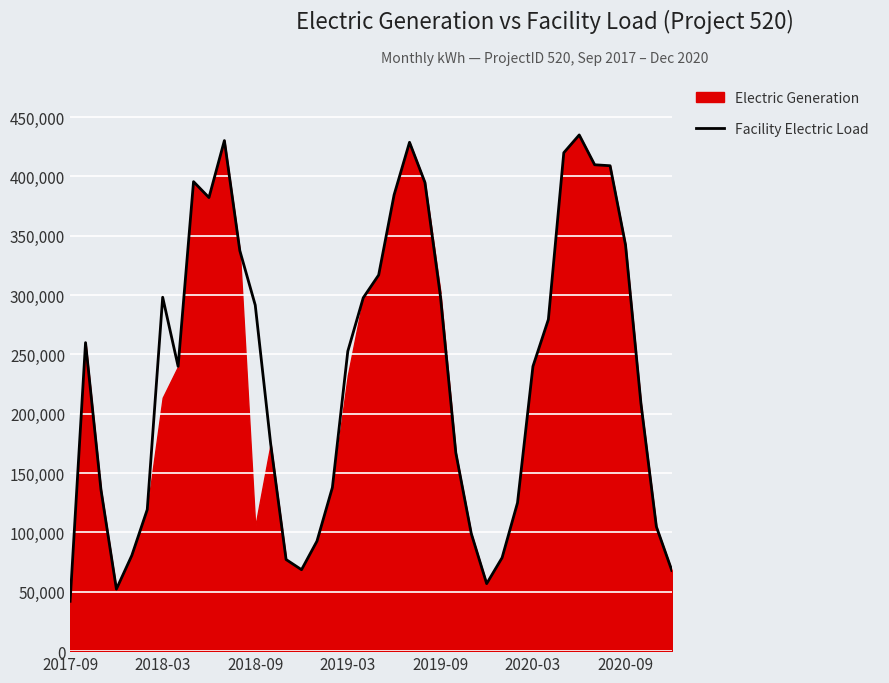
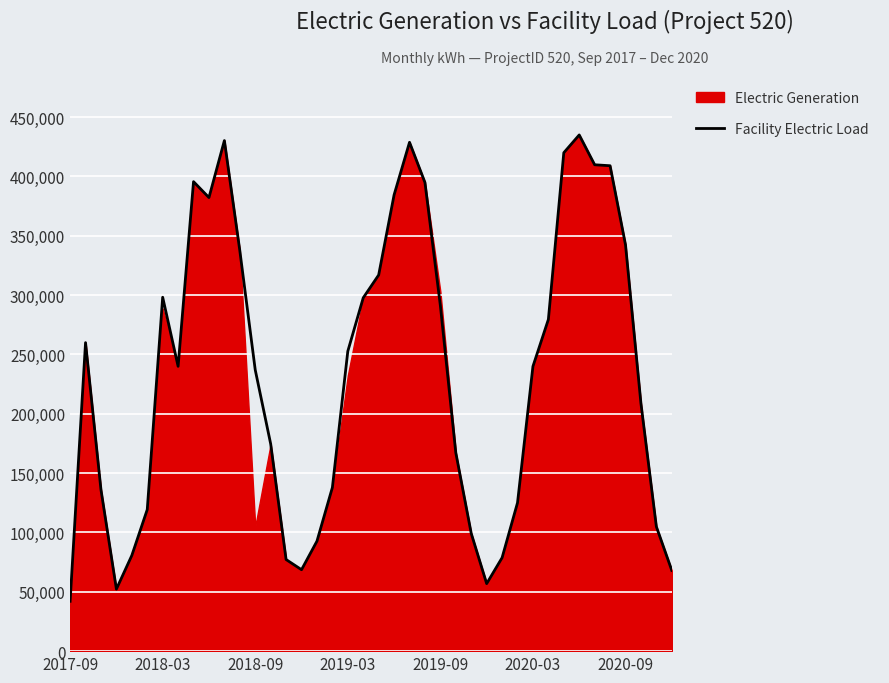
Electric Generation, 2018-03: 214,000 -> 289,000
Facility Electric Load, 2018-09: 292,000 -> 237,000
Facility Electric Load, 2019-09: 299,000 -> 291,000
